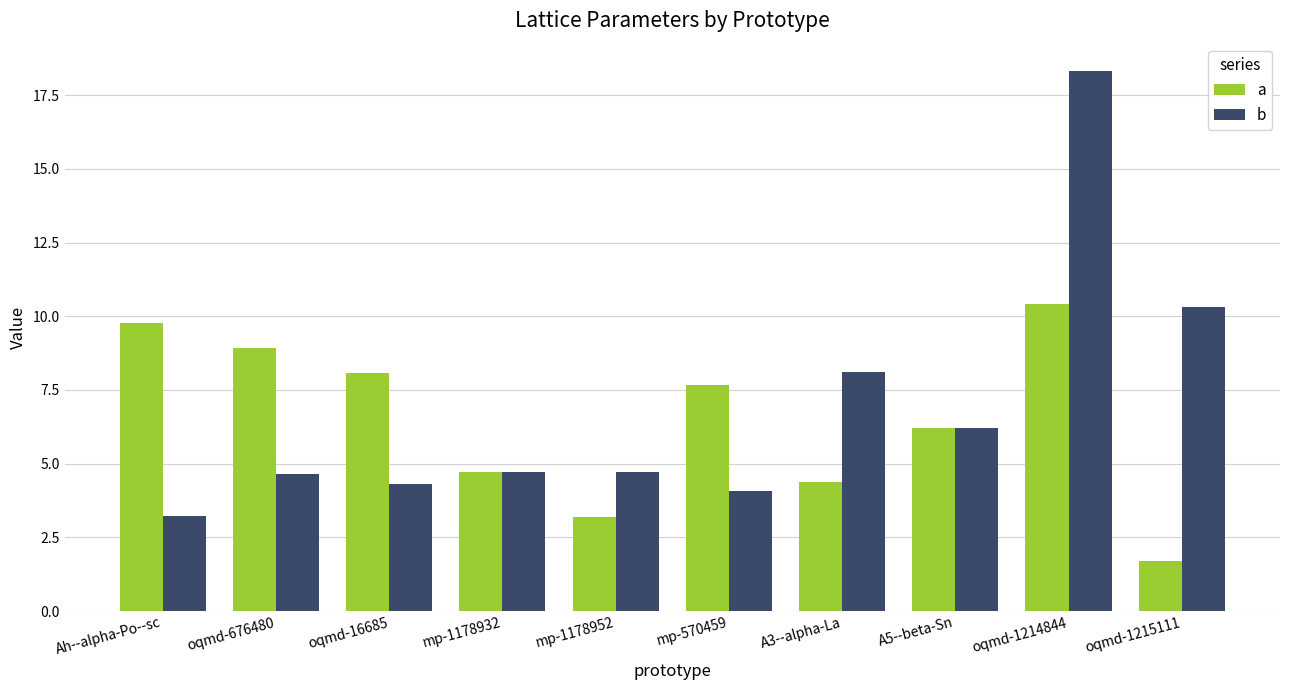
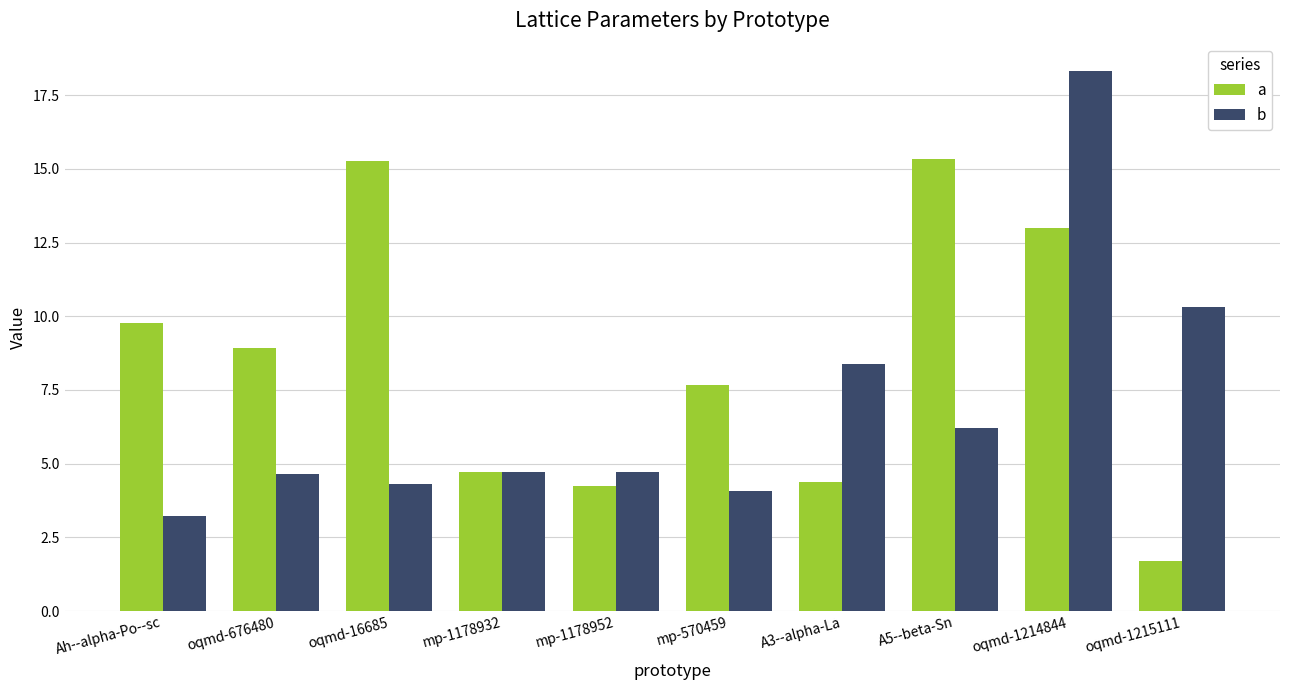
a, oqmd-16685: 8.1 -> 15.3
a, mp-1178952: 3.2 -> 4.3
b, A3--alpha-La: 8.1 -> 8.4
a, A5--beta-Sn: 6.2 -> 15.3
a, oqmd-1214844: 10.4 -> 13.0
